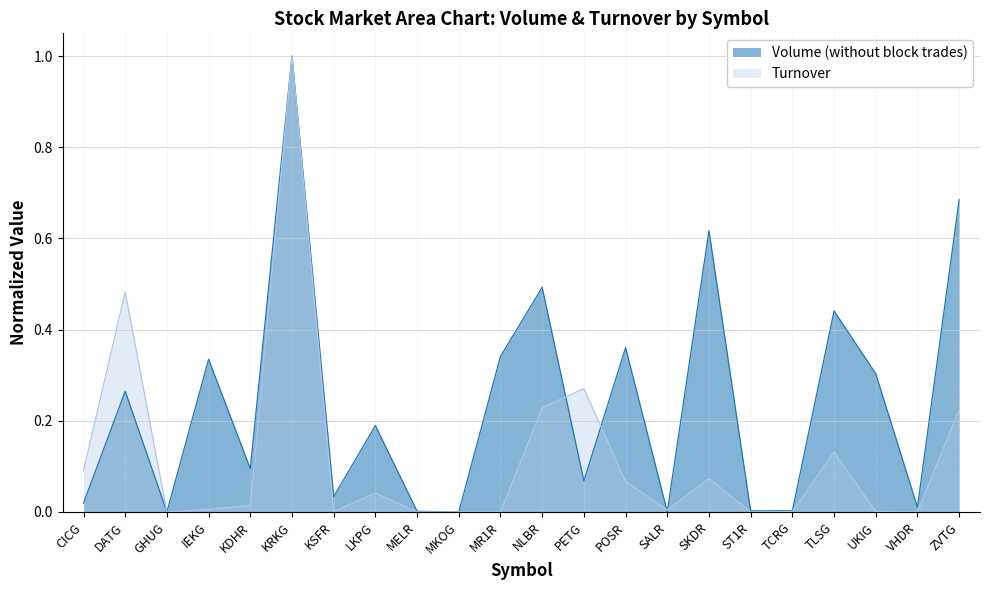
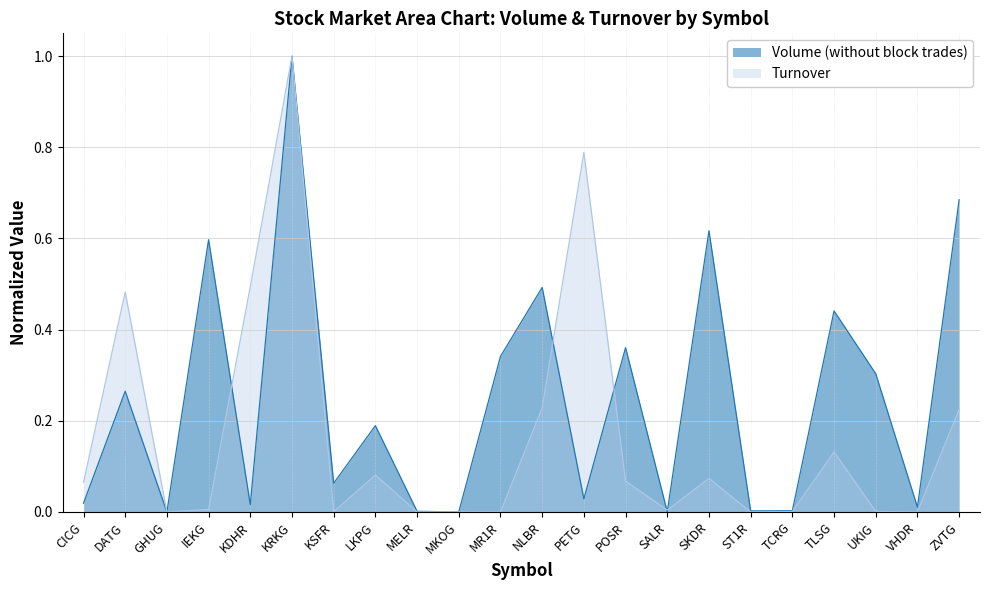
Turnover, CICG: 0.09 -> 0.06
Volume (without block trades), IEKG: 0.34 -> 0.60
Volume (without block trades), KDHR: 0.10 -> 0.02
Turnover, KDHR: 0.01 -> 0.49
Volume (without block trades), KSFR: 0.03 -> 0.06
Turnover, LKPG: 0.04 -> 0.08
Volume (without block trades), PETG: 0.07 -> 0.03
Turnover, PETG: 0.27 -> 0.79
